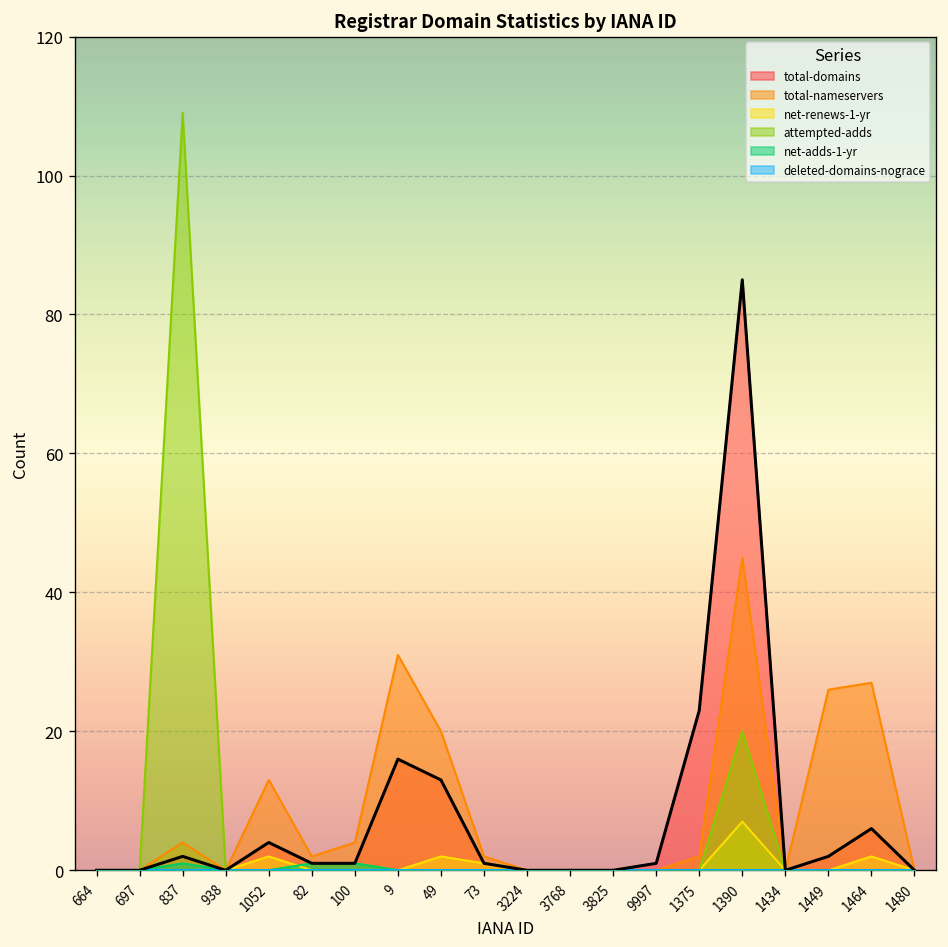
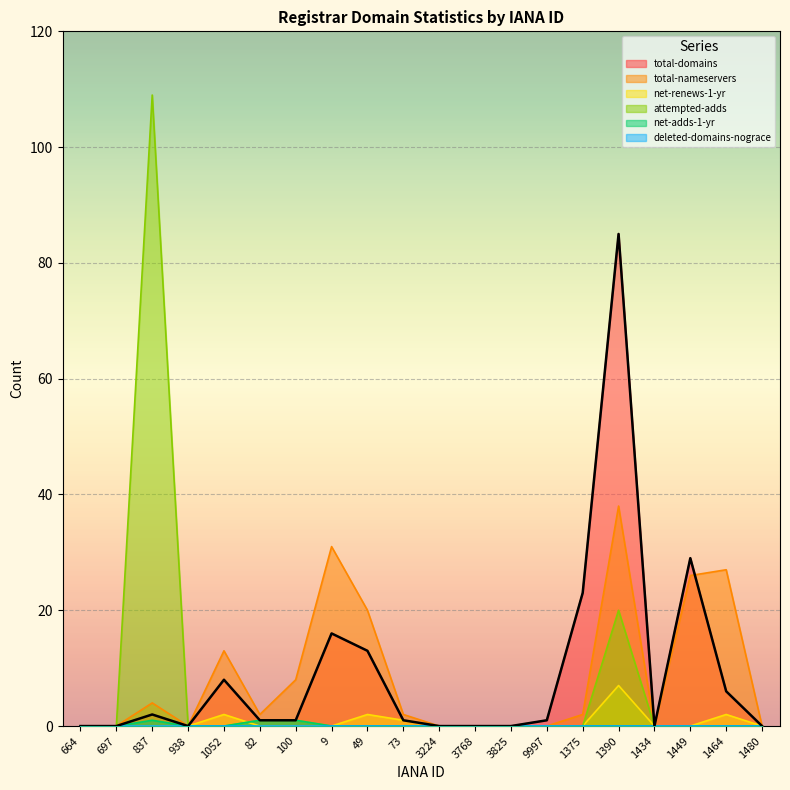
total-domains, 1052: 4 -> 8
total-nameservers, 100: 4 -> 8
total-nameservers, 1390: 45 -> 38
total-domains, 1449: 2 -> 29
